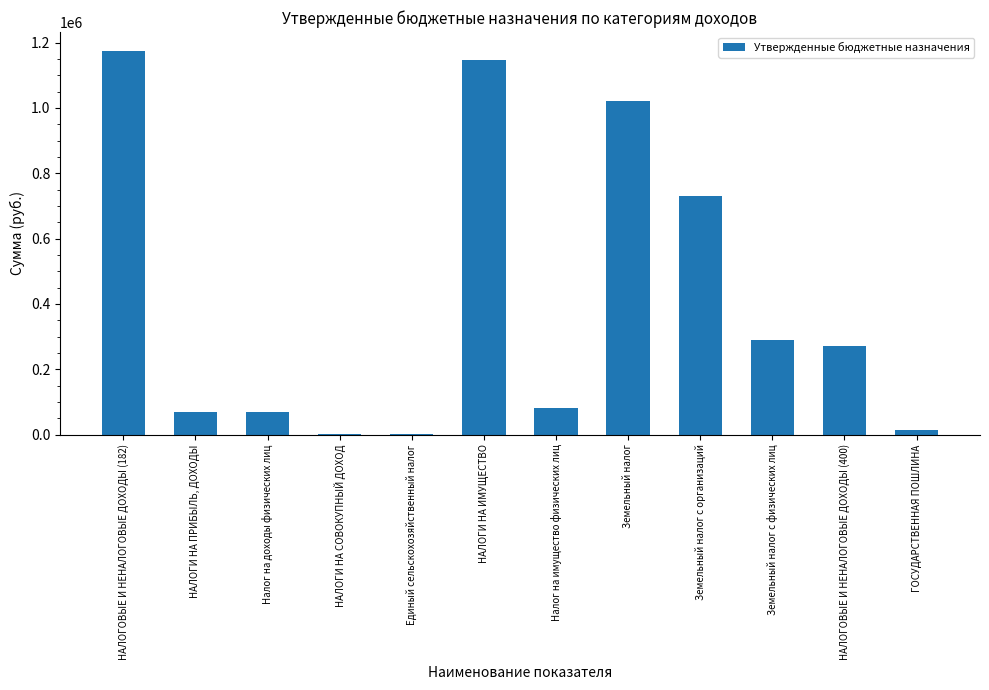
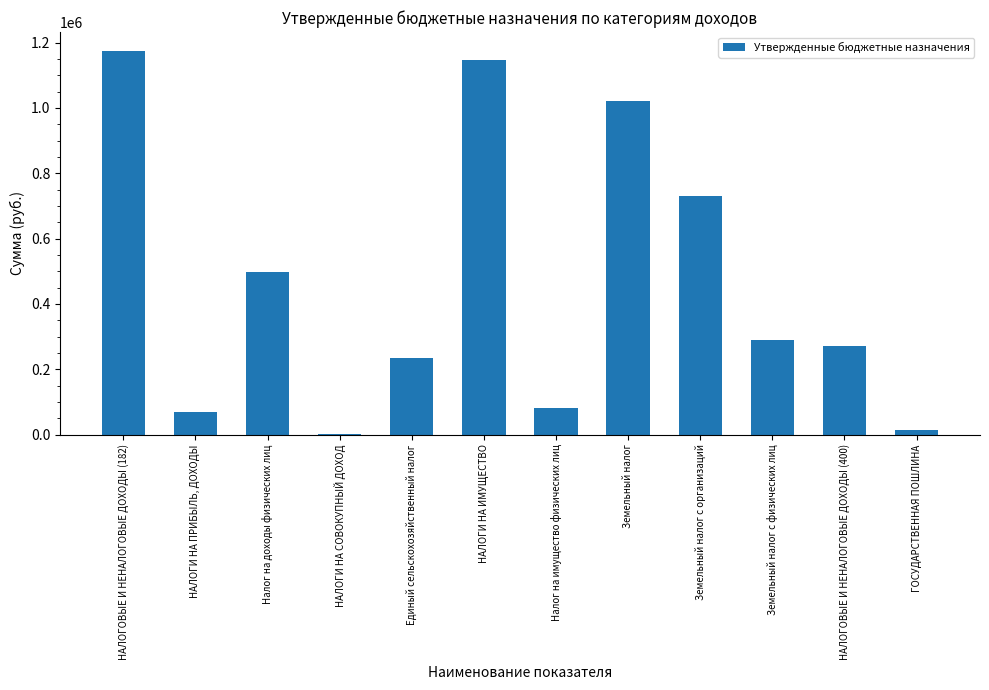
Налог на доходы физических лиц: 70000 -> 500000
Единый сельскохозяйственный налог: 0 -> 240000
